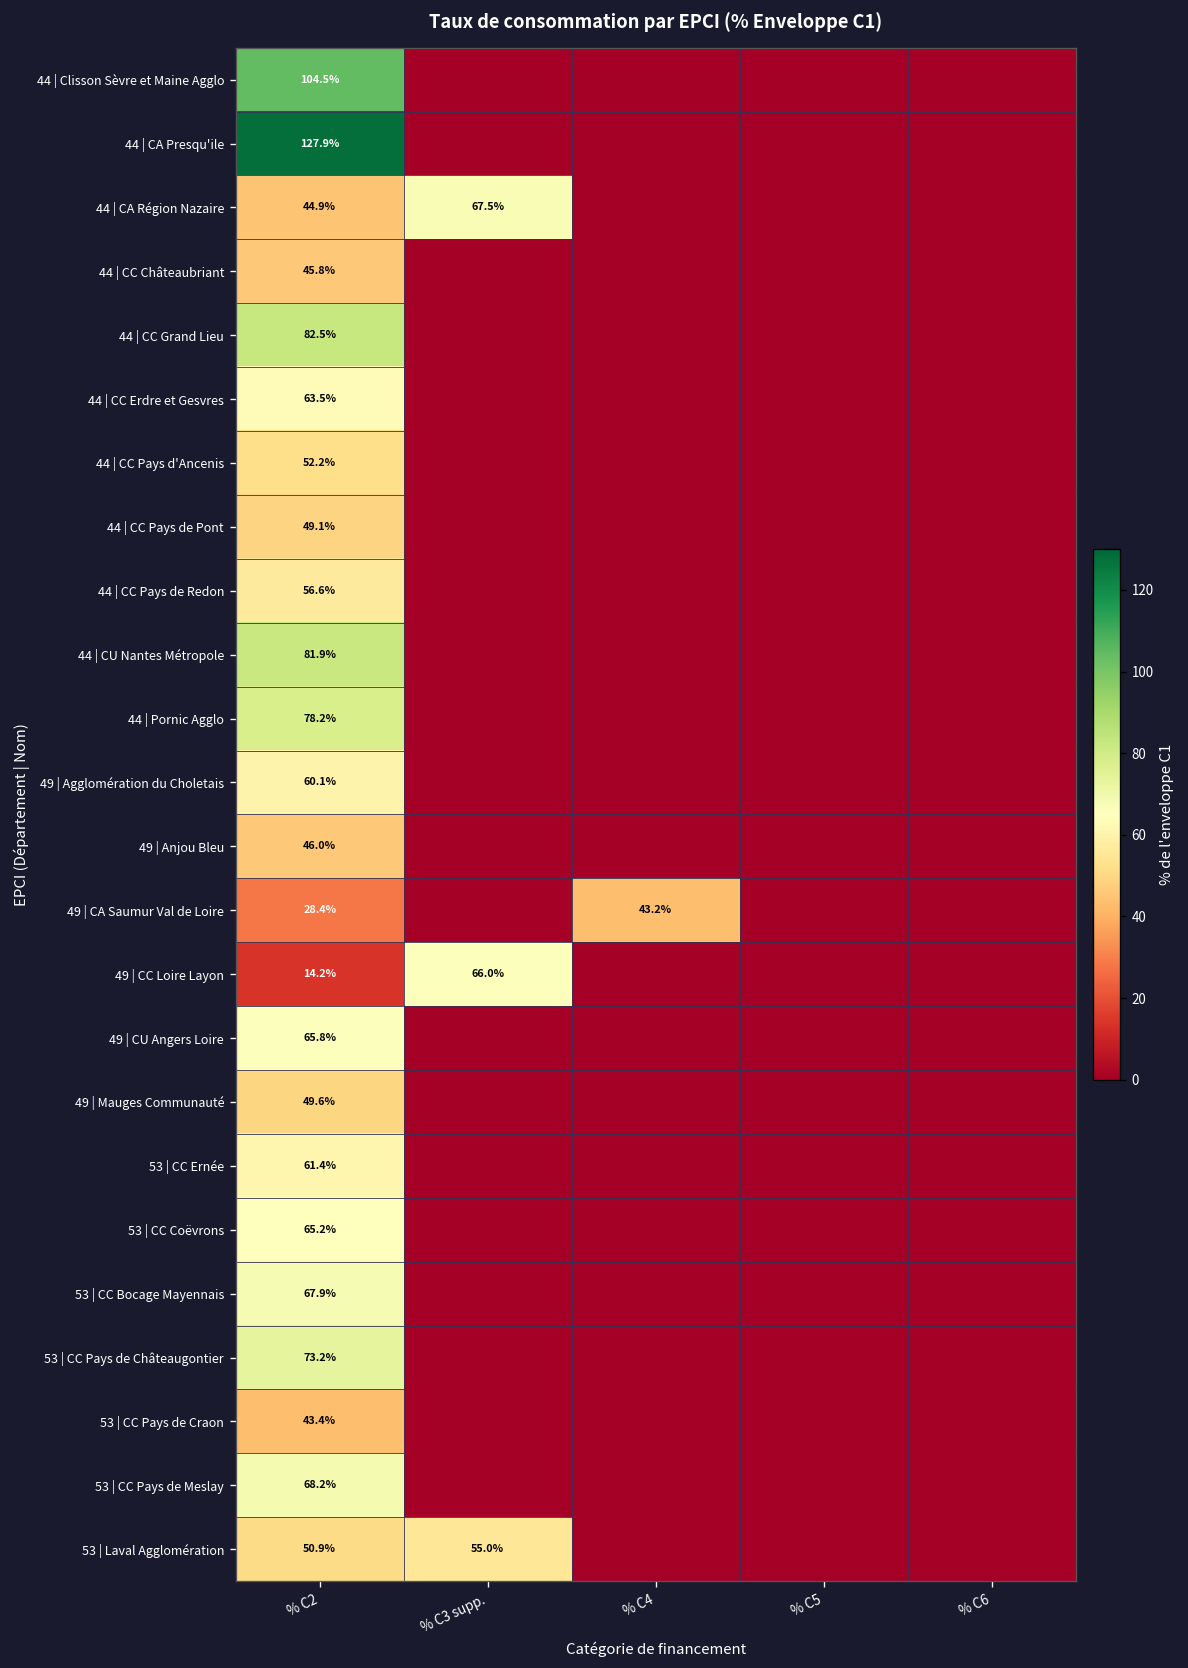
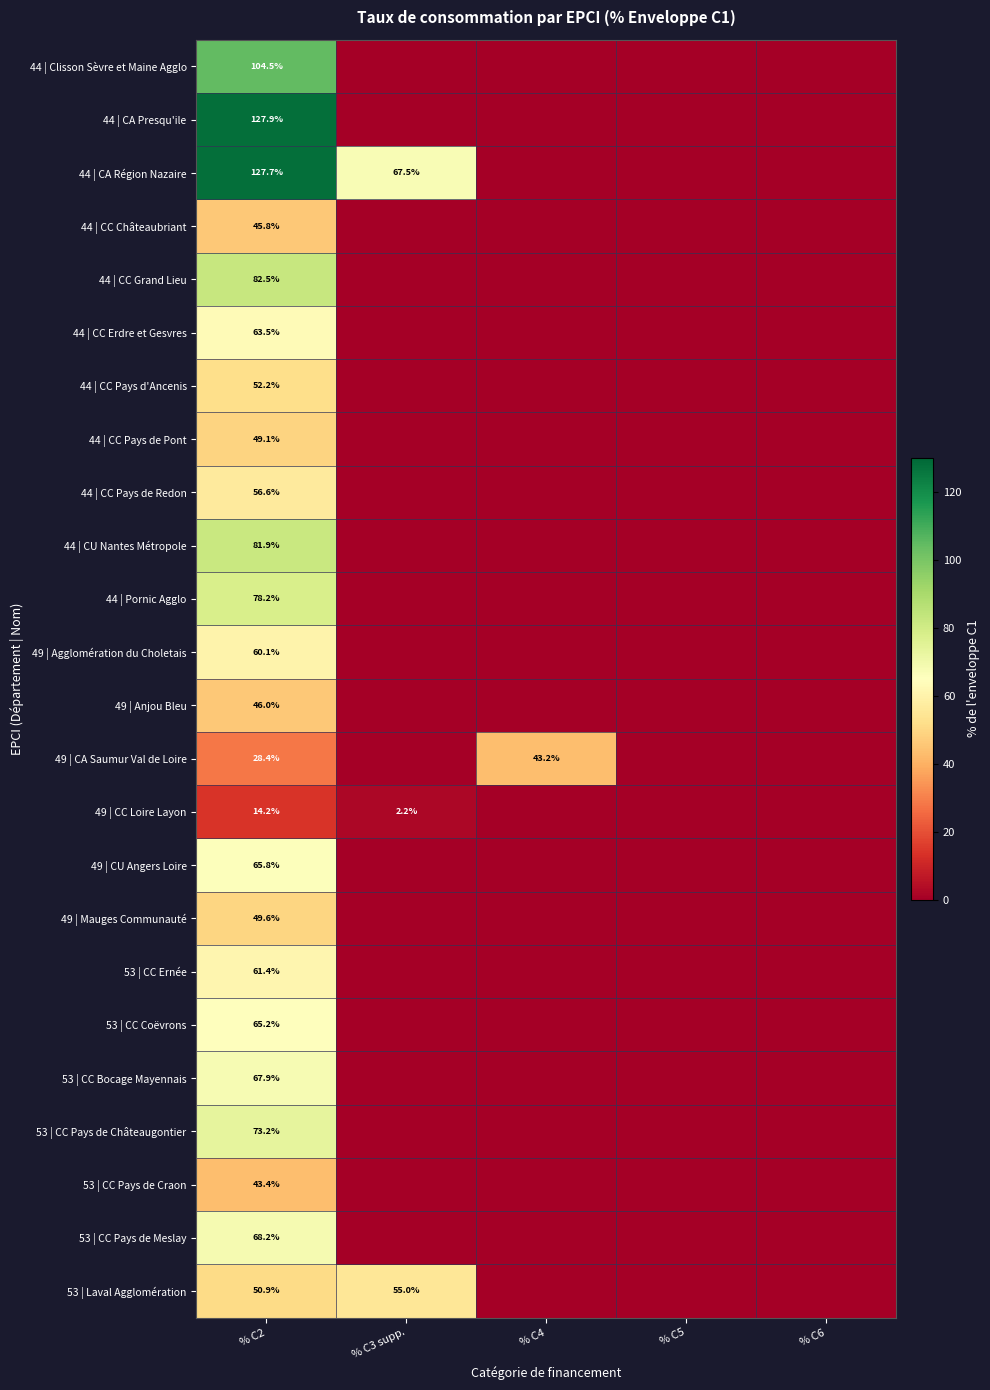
44 | CA Région Nazaire, % C2: 44.9% -> 127.7%
49 | CC Loire Layon, % C3 supp.: 66.0% -> 2.2%
